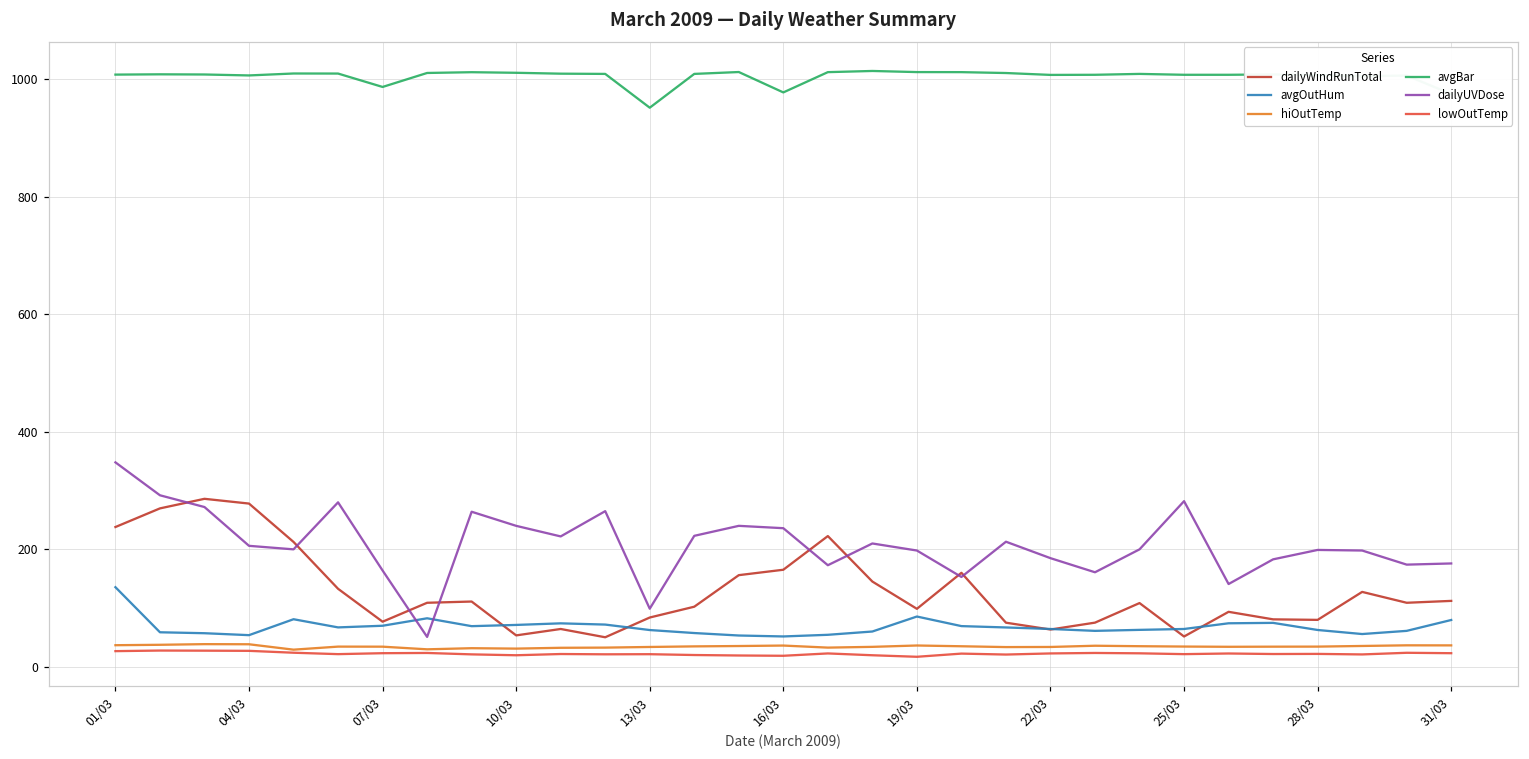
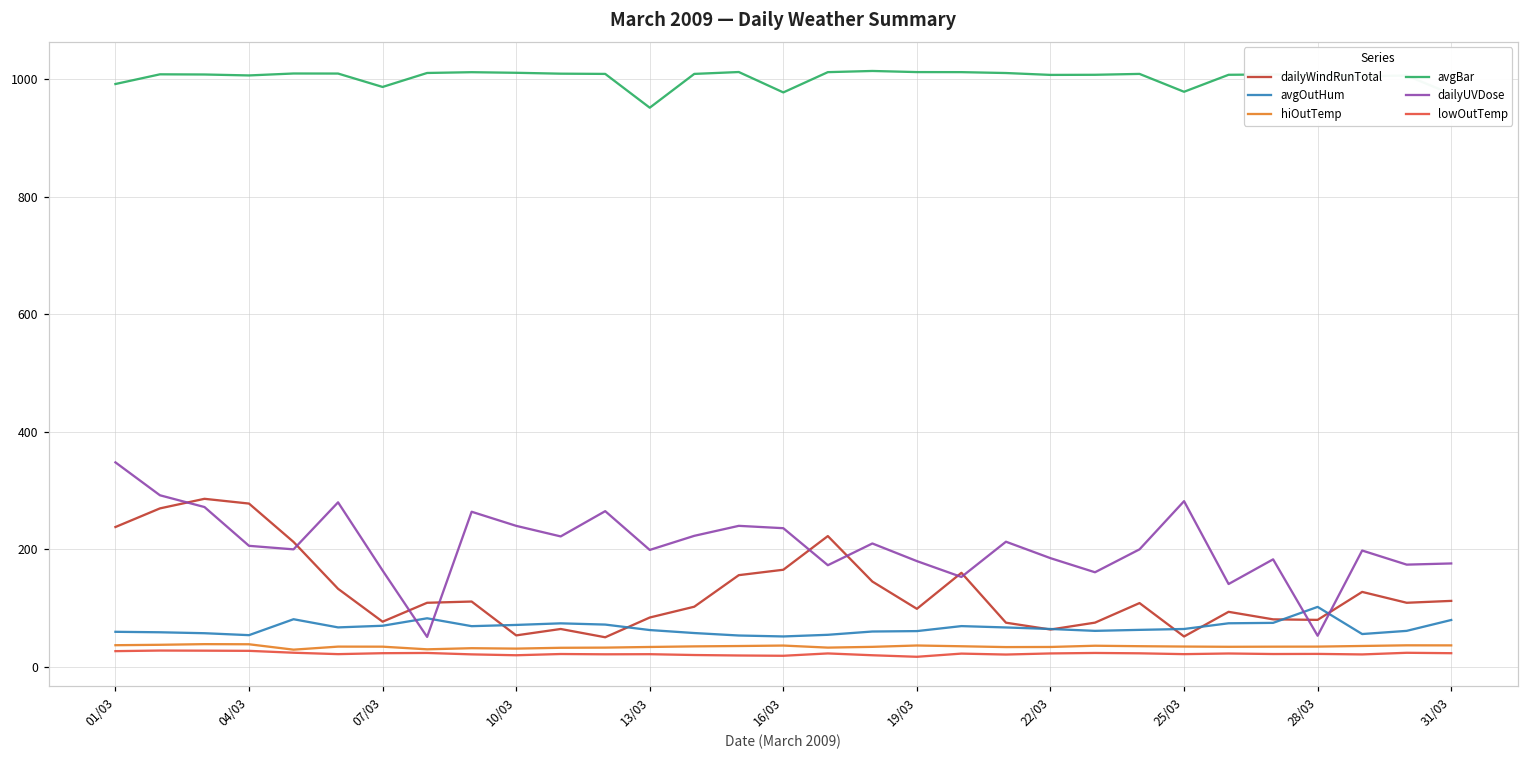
avgOutHum, 01/03: 140 -> 60
avgBar, 01/03: 1010 -> 990
dailyUVDose, 13/03: 100 -> 200
avgOutHum, 19/03: 90 -> 60
dailyUVDose, 19/03: 200 -> 180
avgBar, 25/03: 1010 -> 980
avgOutHum, 28/03: 60 -> 100
dailyUVDose, 28/03: 200 -> 50
